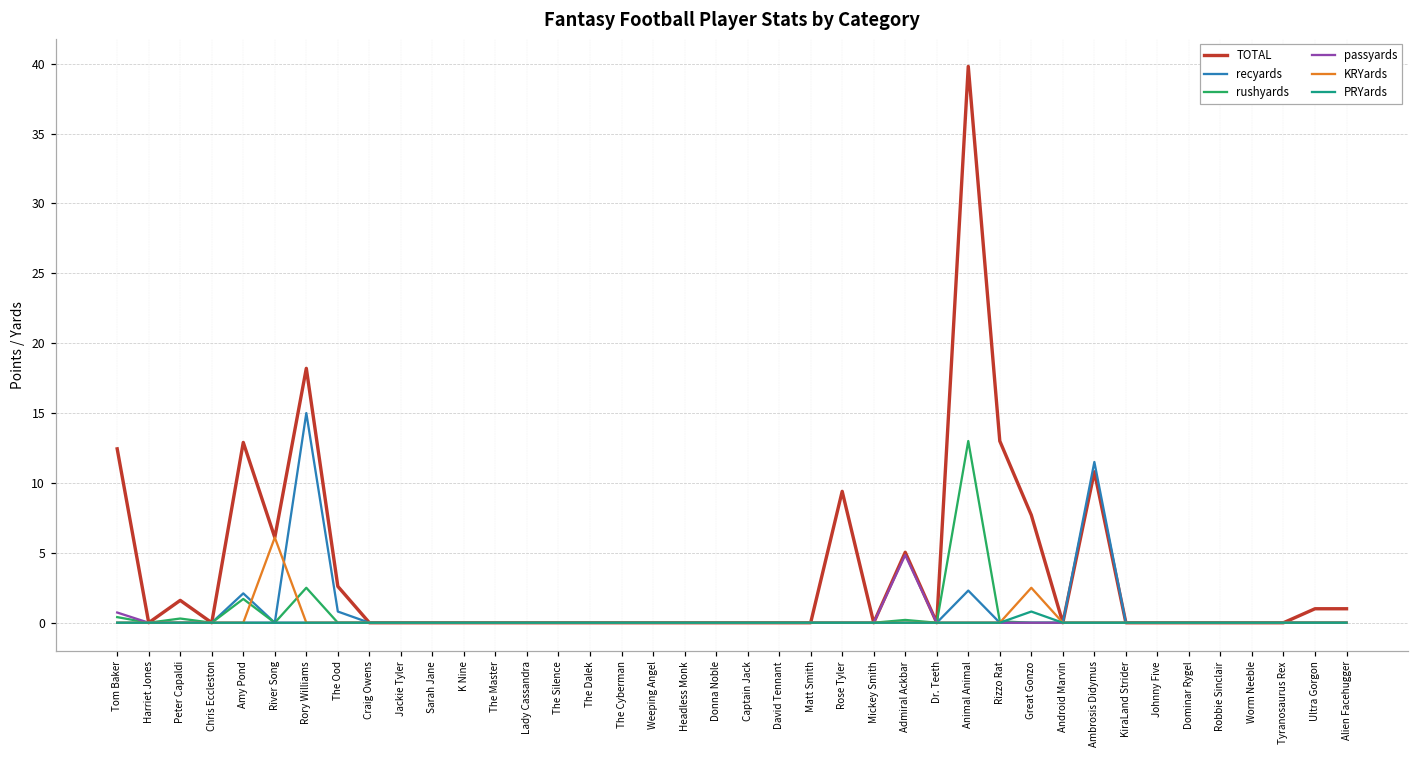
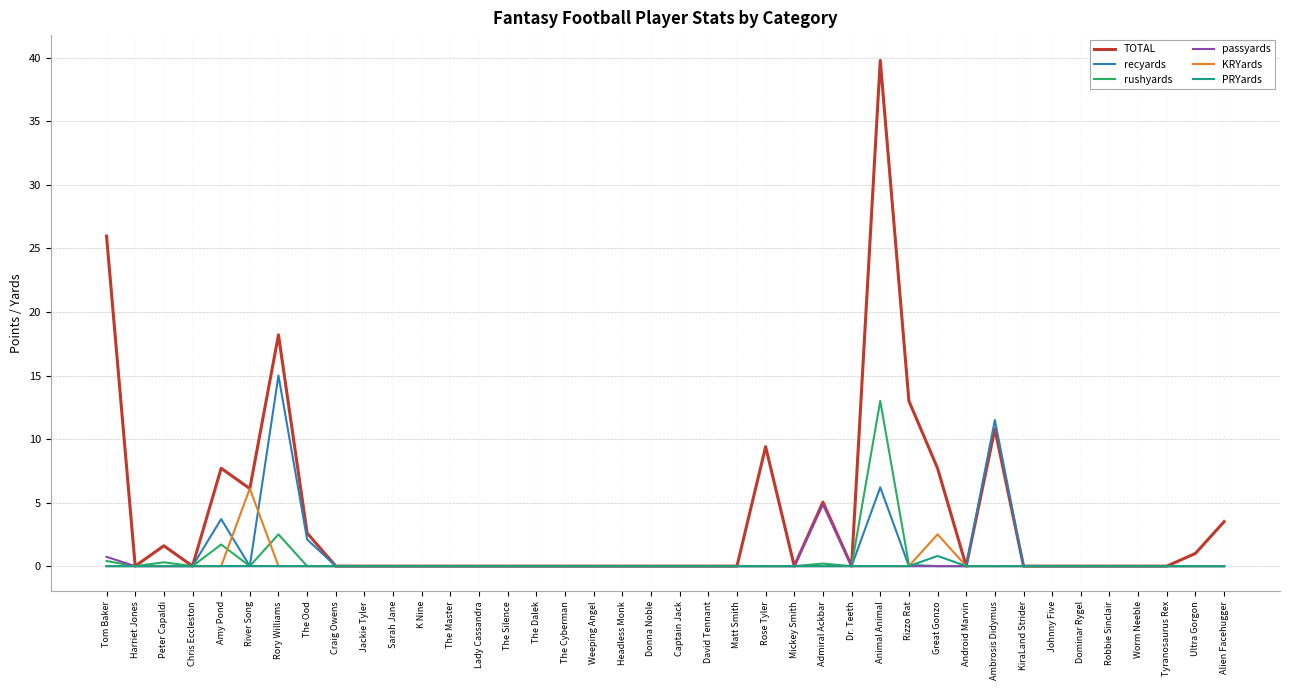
TOTAL, Tom Baker: 12.4 -> 26.0
TOTAL, Amy Pond: 12.9 -> 7.7
recyards, Amy Pond: 2.1 -> 3.7
recyards, The Ood: 0.8 -> 2.1
recyards, Animal Animal: 2.3 -> 6.2
TOTAL, Alien Facehugger: 1.0 -> 3.5
